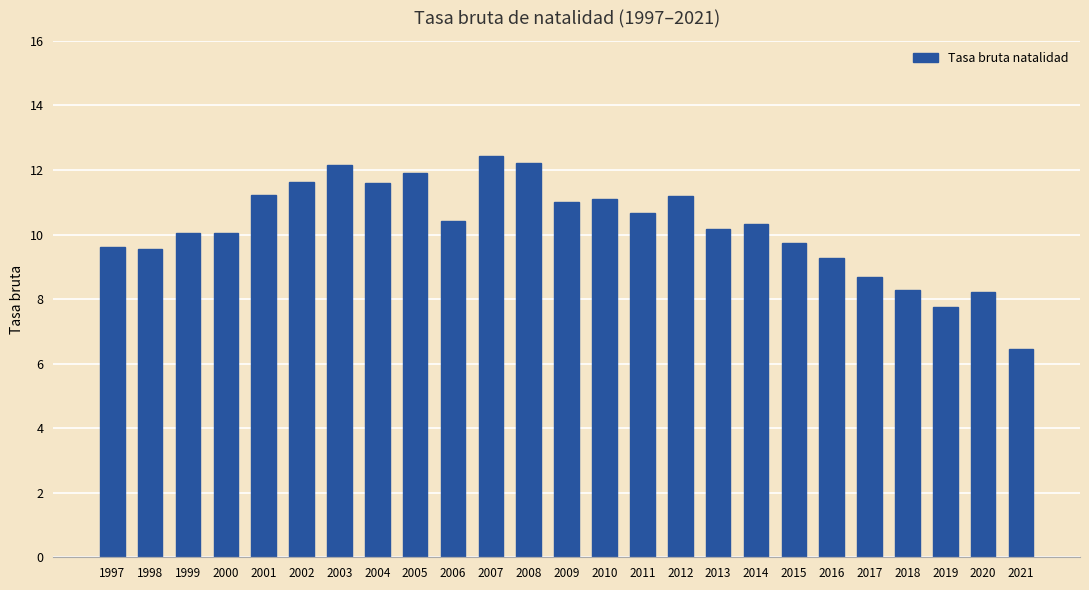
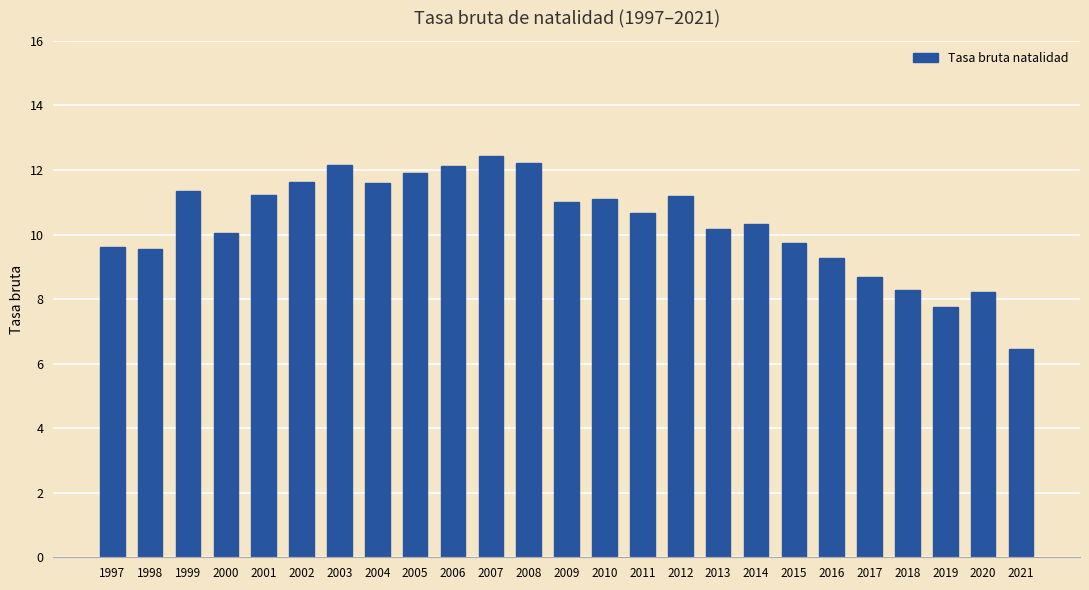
1999: 10.0 -> 11.3
2006: 10.4 -> 12.1
